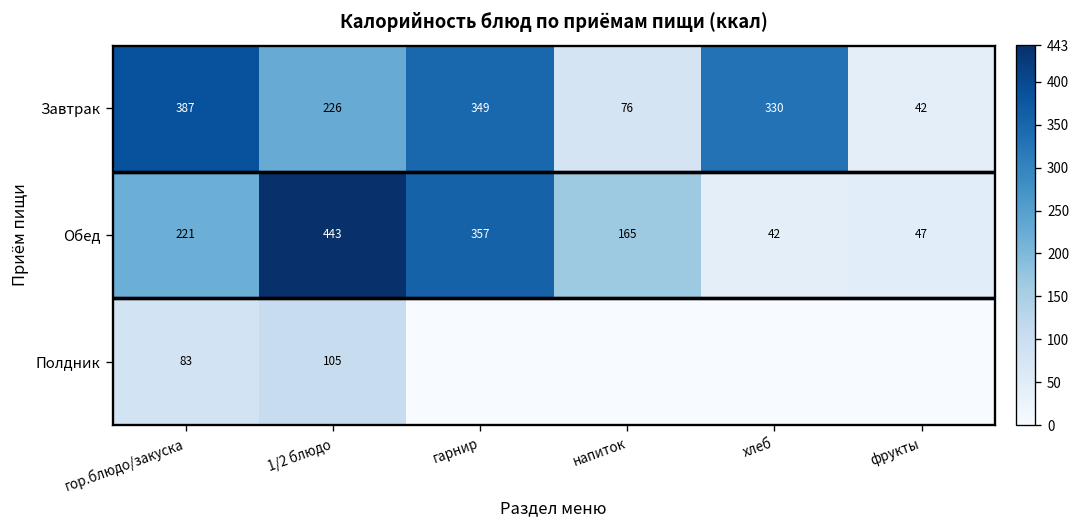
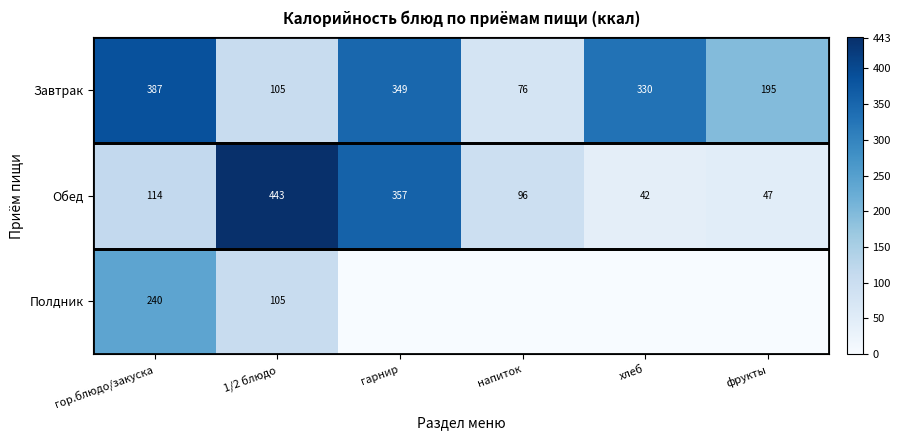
Завтрак, 1/2 блюдо: 226 -> 105
Завтрак, фрукты: 42 -> 195
Обед, гор.блюдо/закуска: 221 -> 114
Обед, напиток: 165 -> 96
Полдник, гор.блюдо/закуска: 83 -> 240
